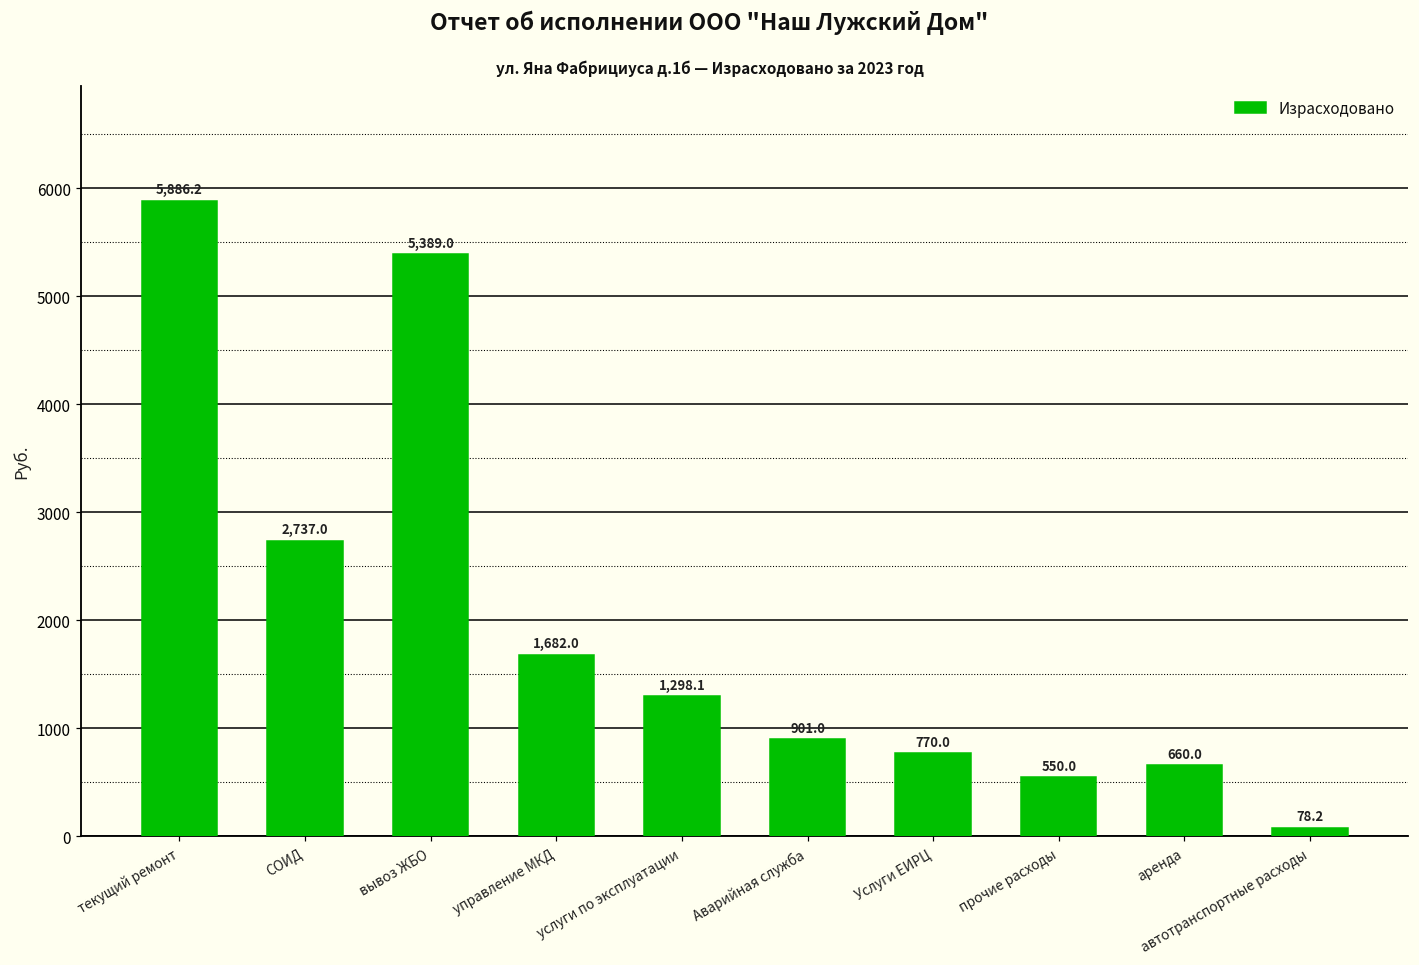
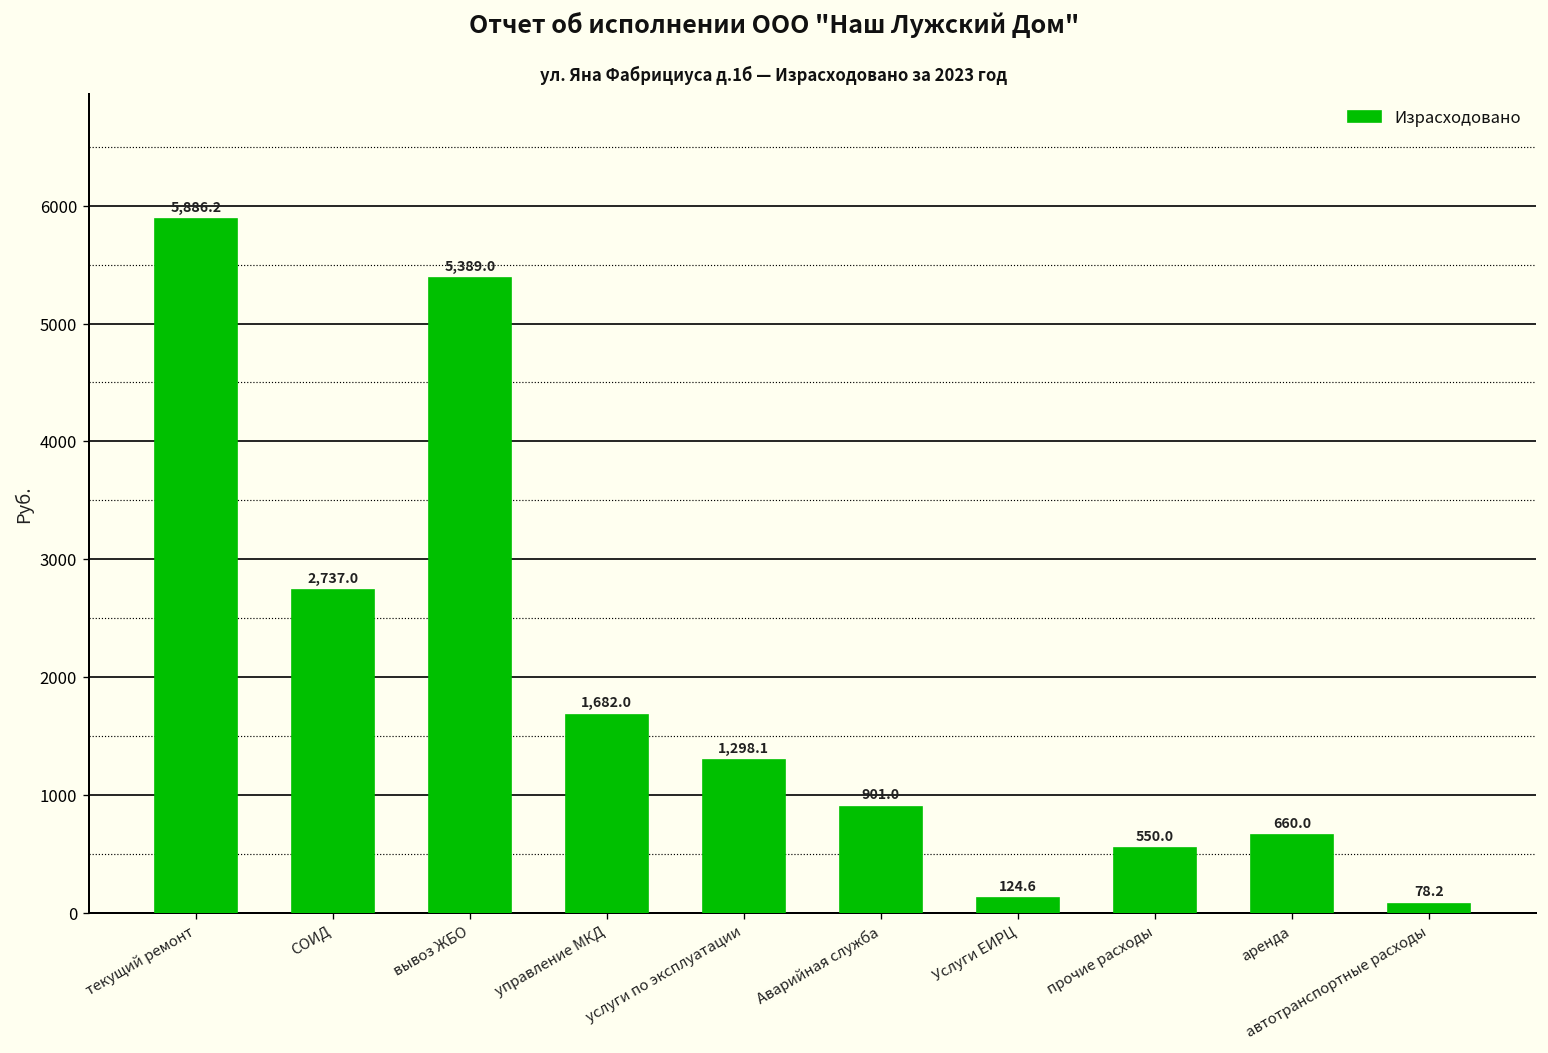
Услуги ЕИРЦ: 770.0 -> 124.6
